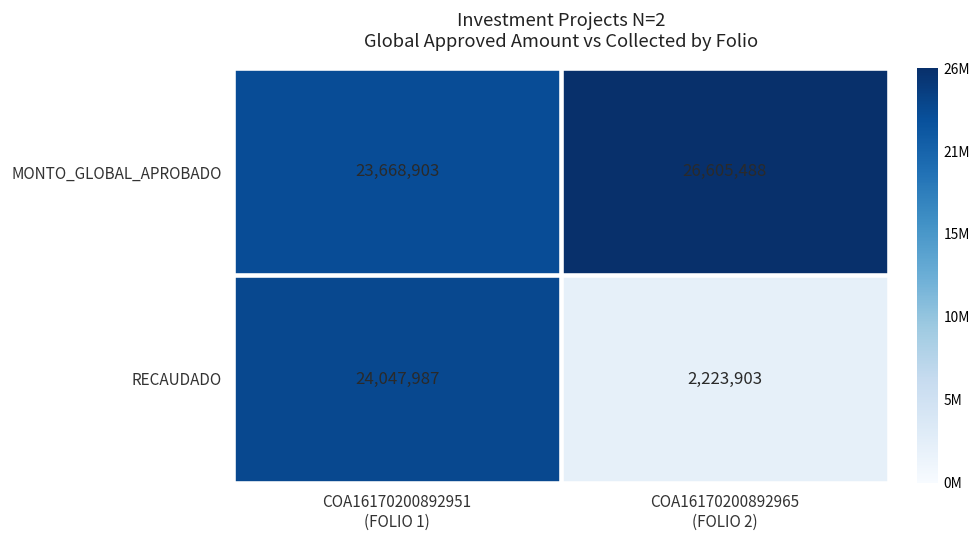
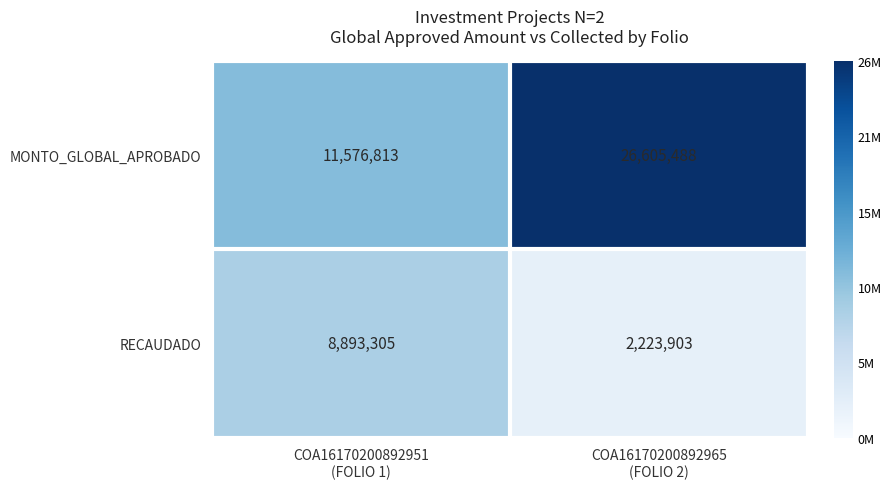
MONTO_GLOBAL_APROBADO, COA16170200892951 (FOLIO 1): 23,668,903 -> 11,576,813
RECAUDADO, COA16170200892951 (FOLIO 1): 24,047,987 -> 8,893,305
